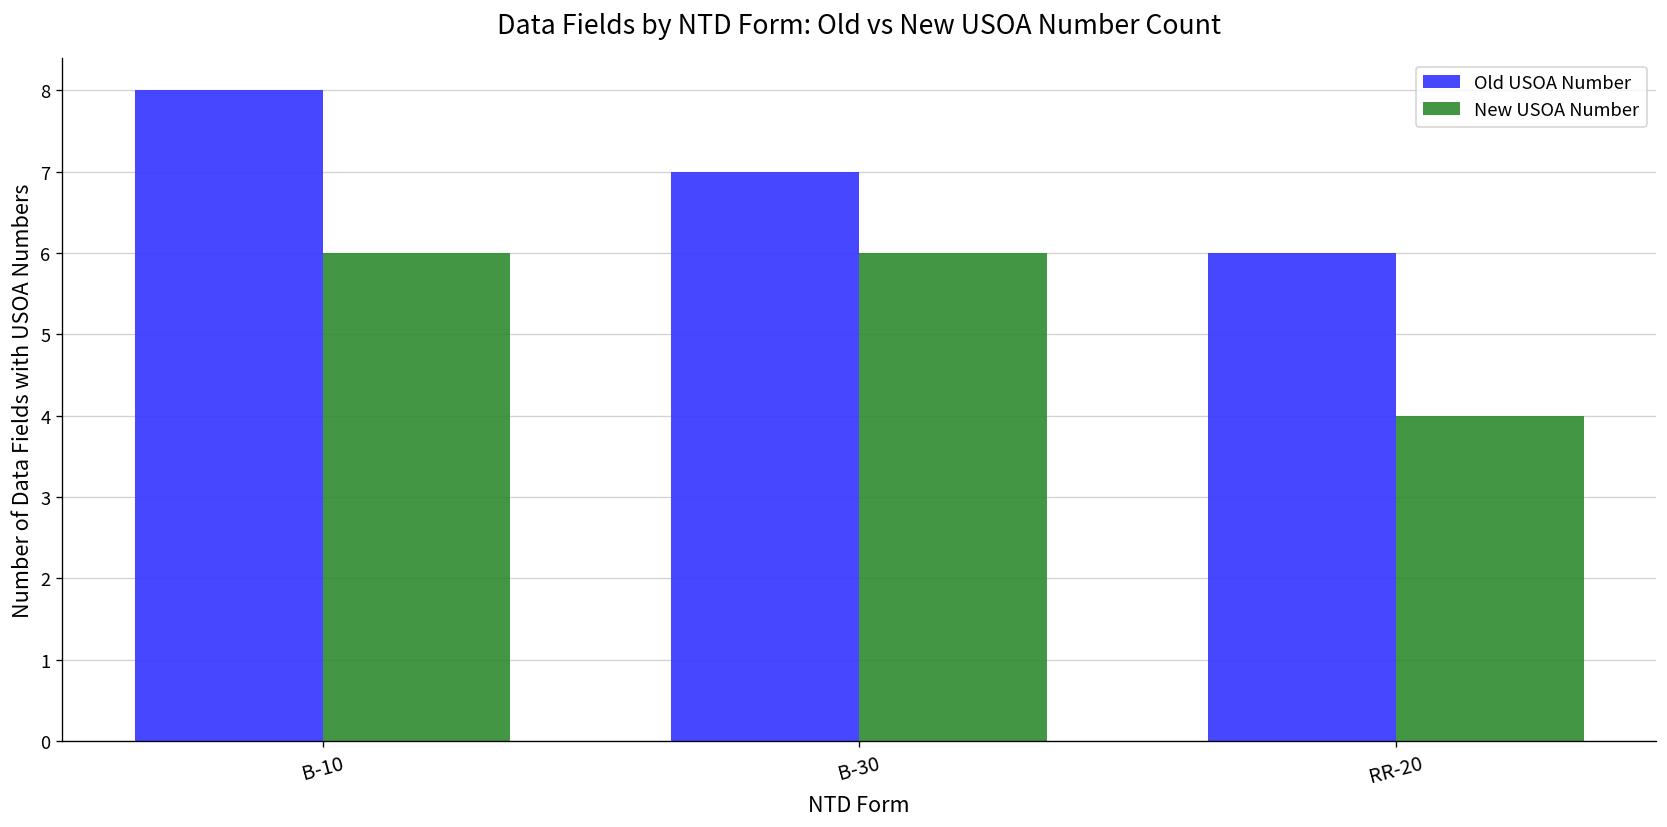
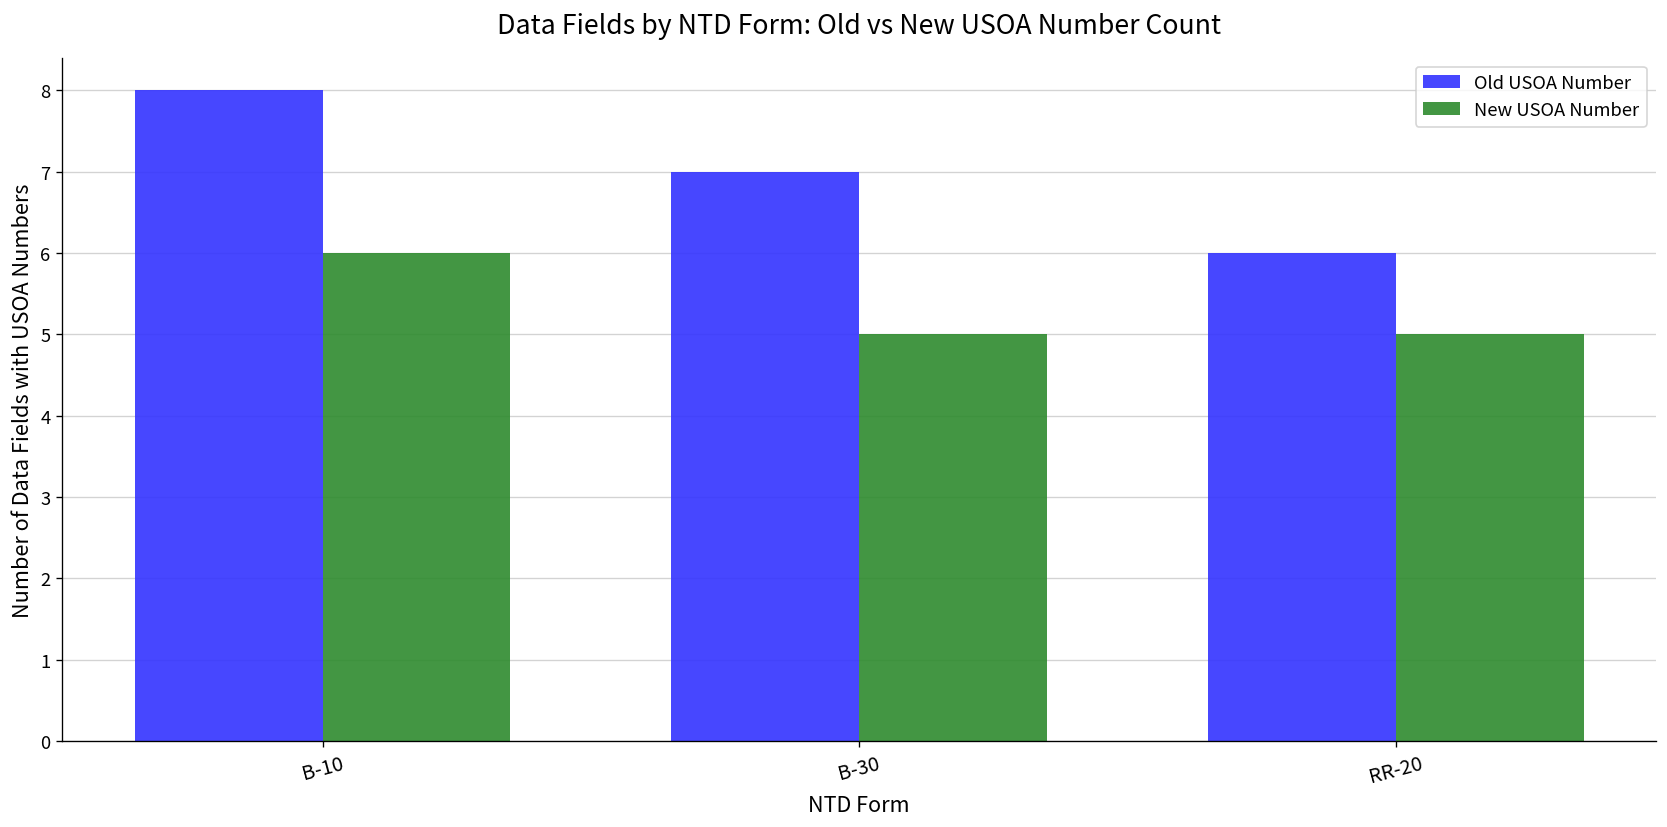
New USOA Number, B-30: 6 -> 5
New USOA Number, RR-20: 4 -> 5
